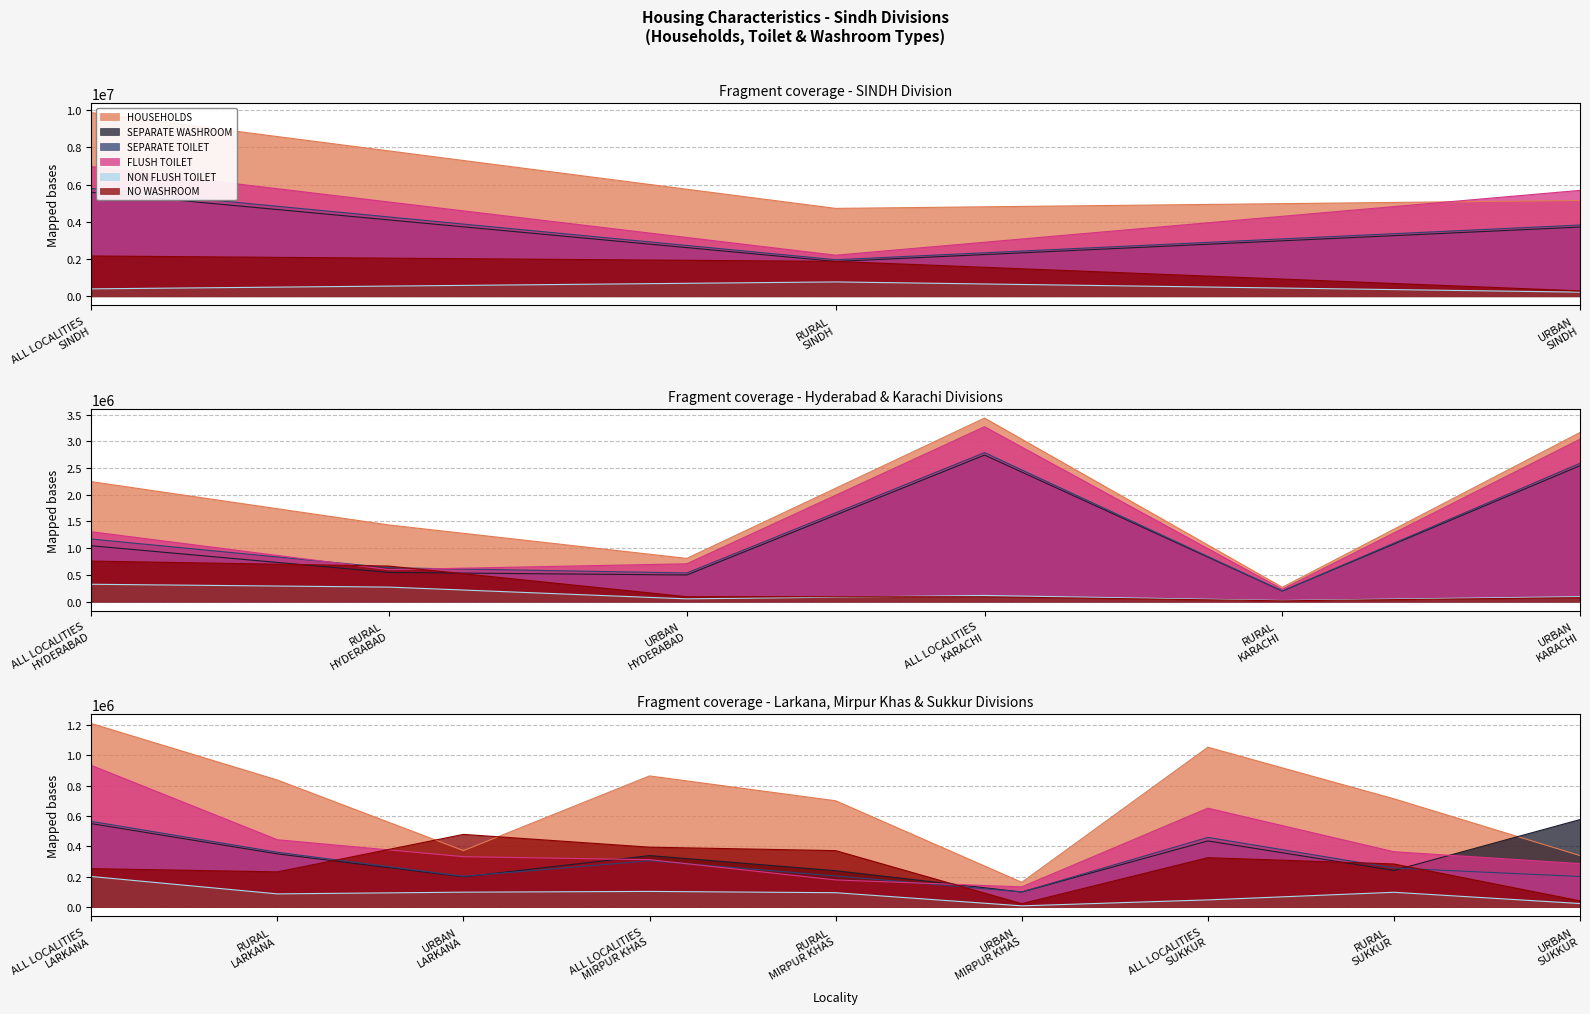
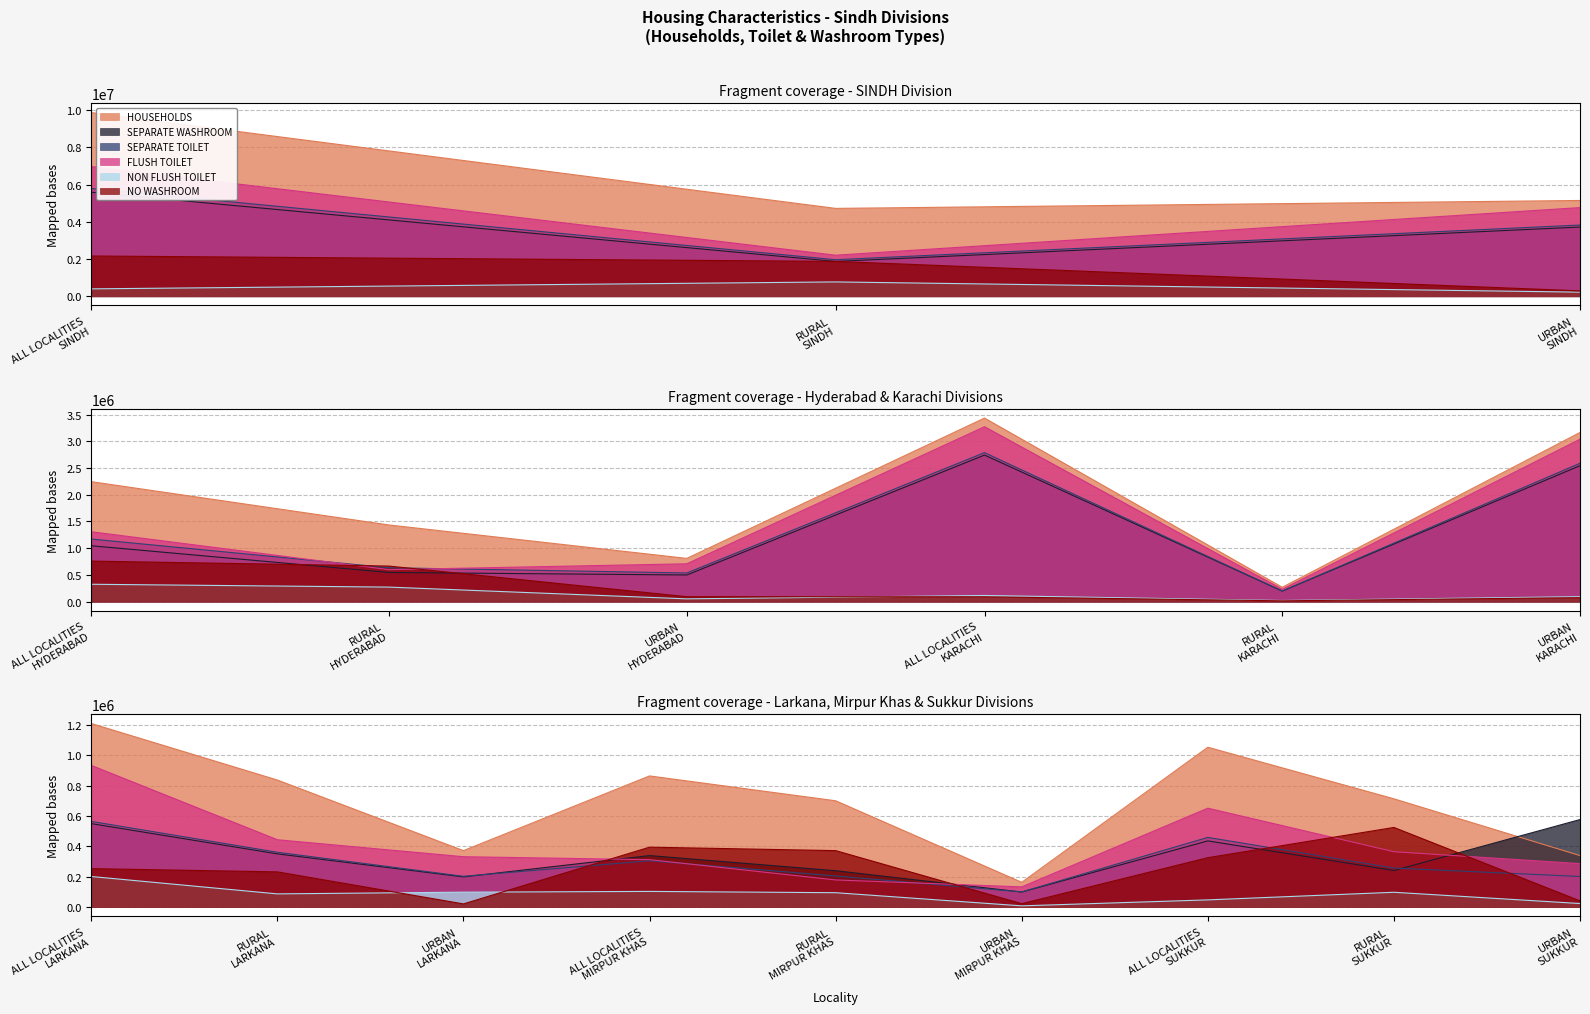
Fragment coverage - SINDH Division, FLUSH TOILET, URBAN SINDH: 5700000 -> 4800000
Fragment coverage - Larkana, Mirpur Khas & Sukkur Divisions, NO WASHROOM, URBAN LARKANA: 480000 -> 20000
Fragment coverage - Larkana, Mirpur Khas & Sukkur Divisions, NO WASHROOM, RURAL SUKKUR: 280000 -> 520000
